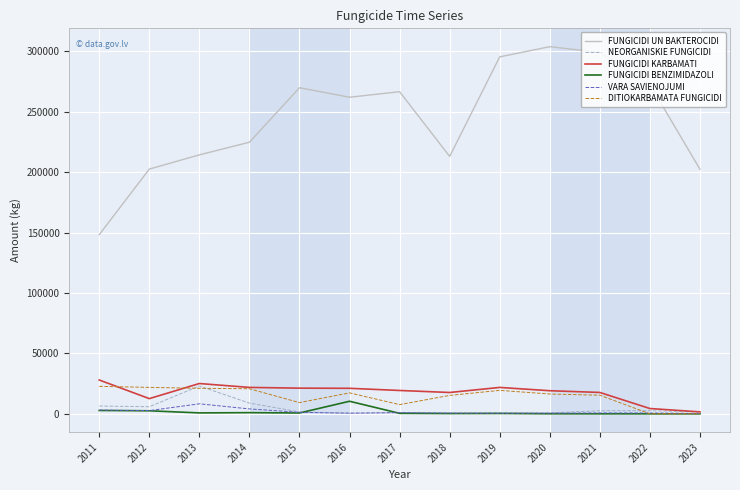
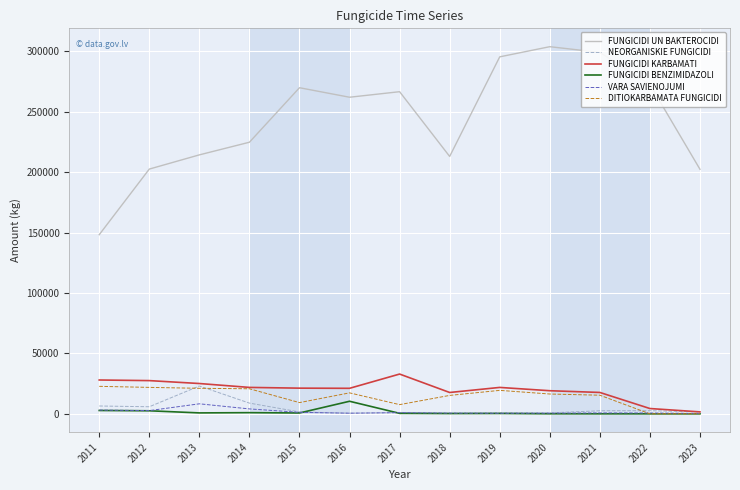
FUNGICIDI KARBAMATI, 2012: 13000 -> 27000
FUNGICIDI KARBAMATI, 2017: 19000 -> 33000
